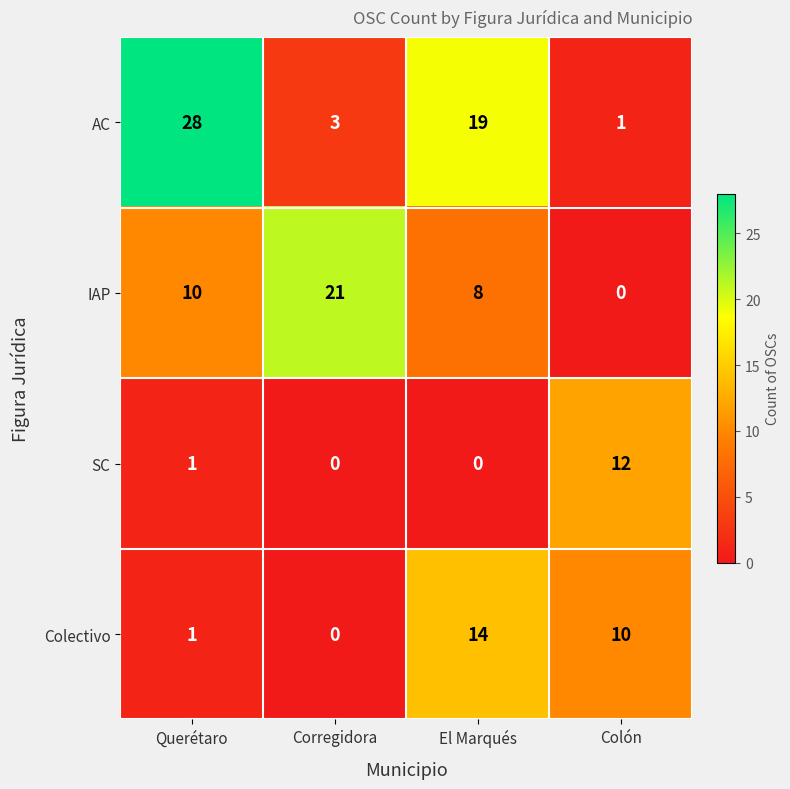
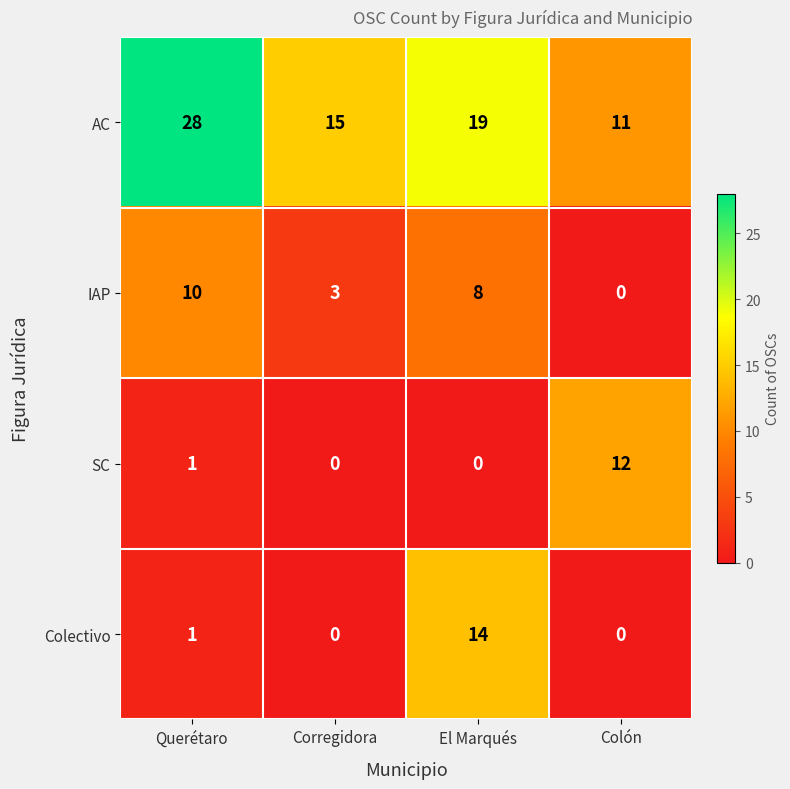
AC, Corregidora: 3 -> 15
AC, Colón: 1 -> 11
IAP, Corregidora: 21 -> 3
Colectivo, Colón: 10 -> 0
